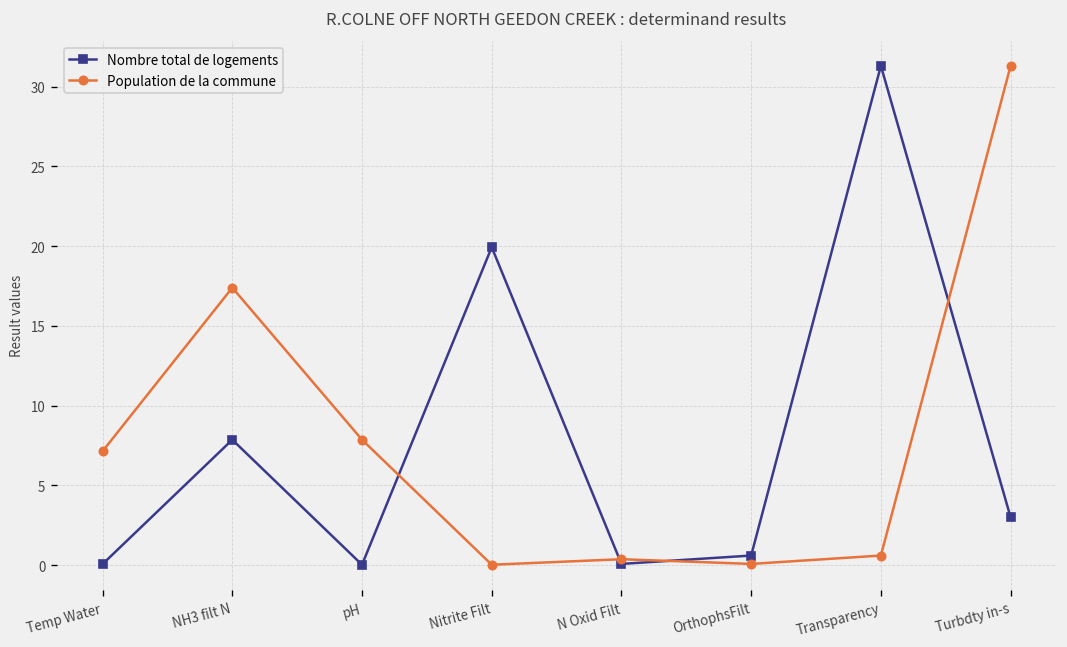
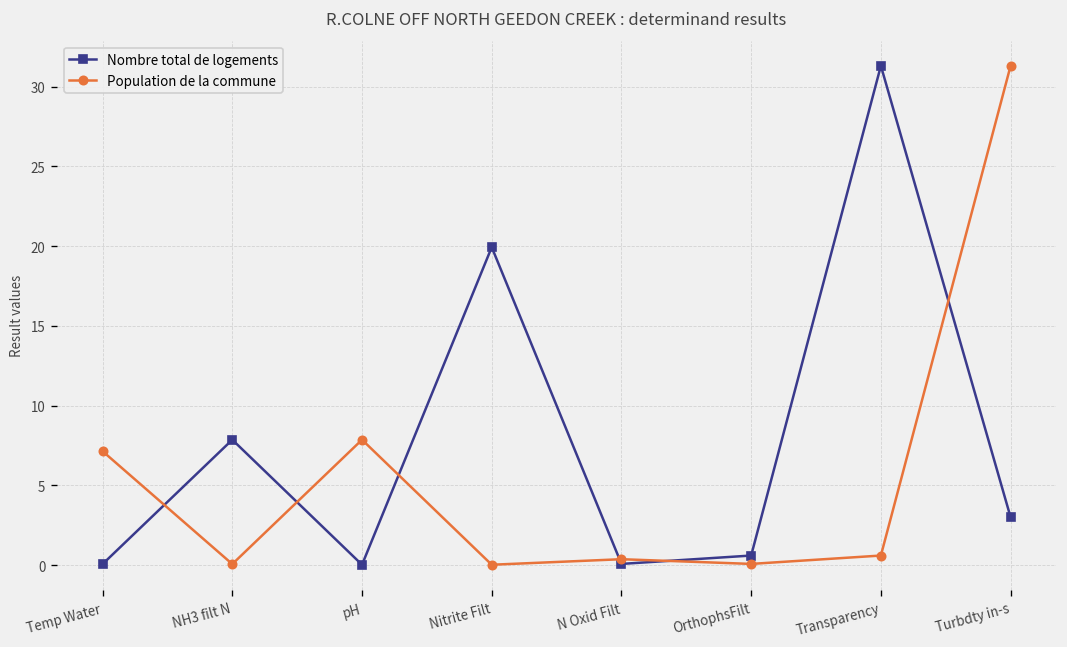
Population de la commune, NH3 filt N: 17.4 -> 0.1
